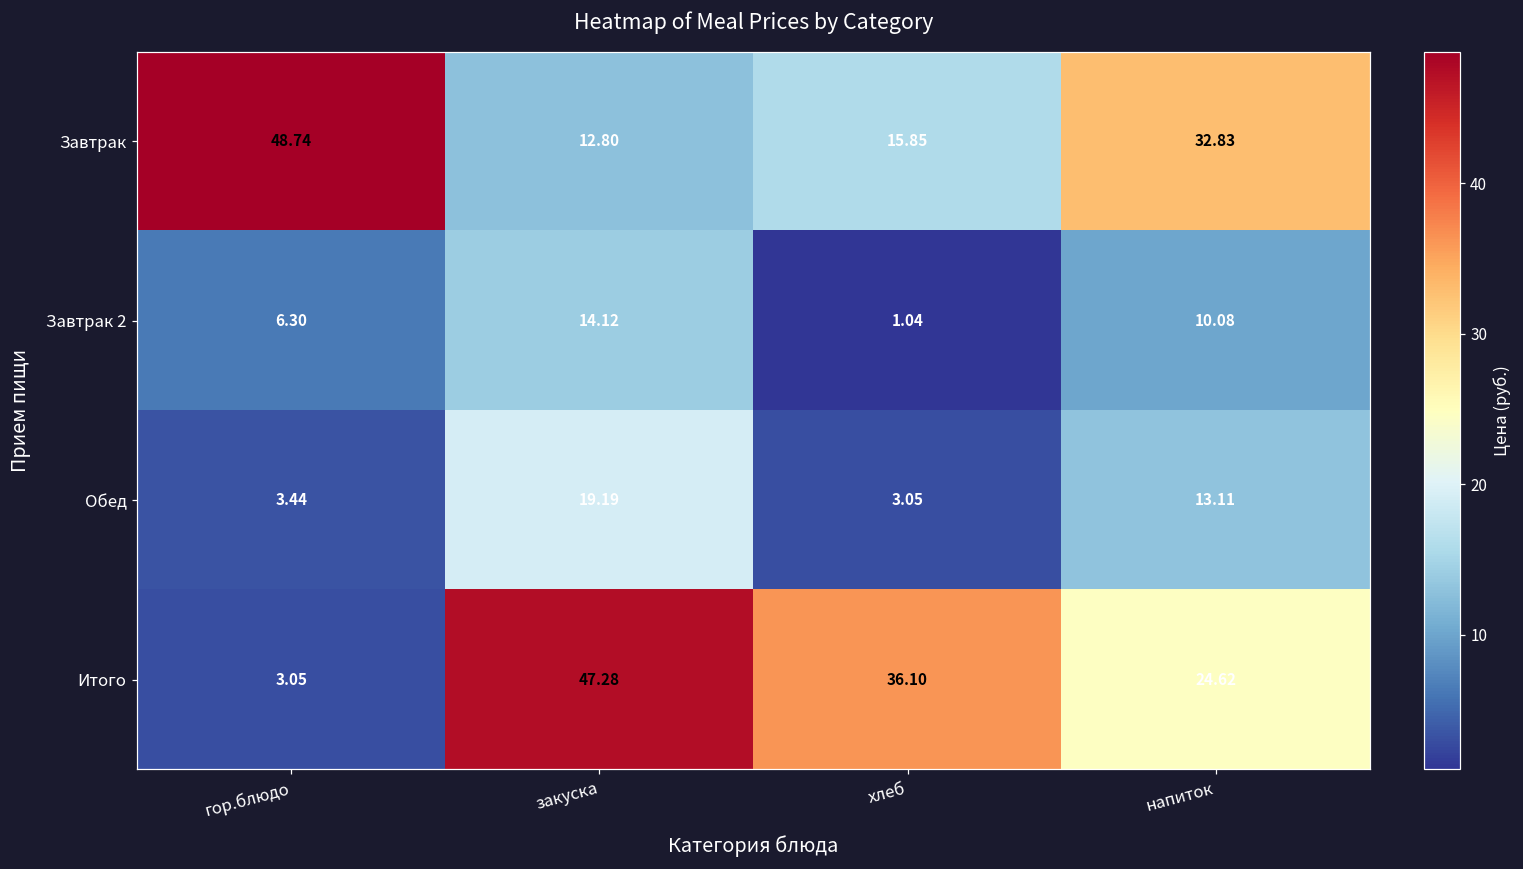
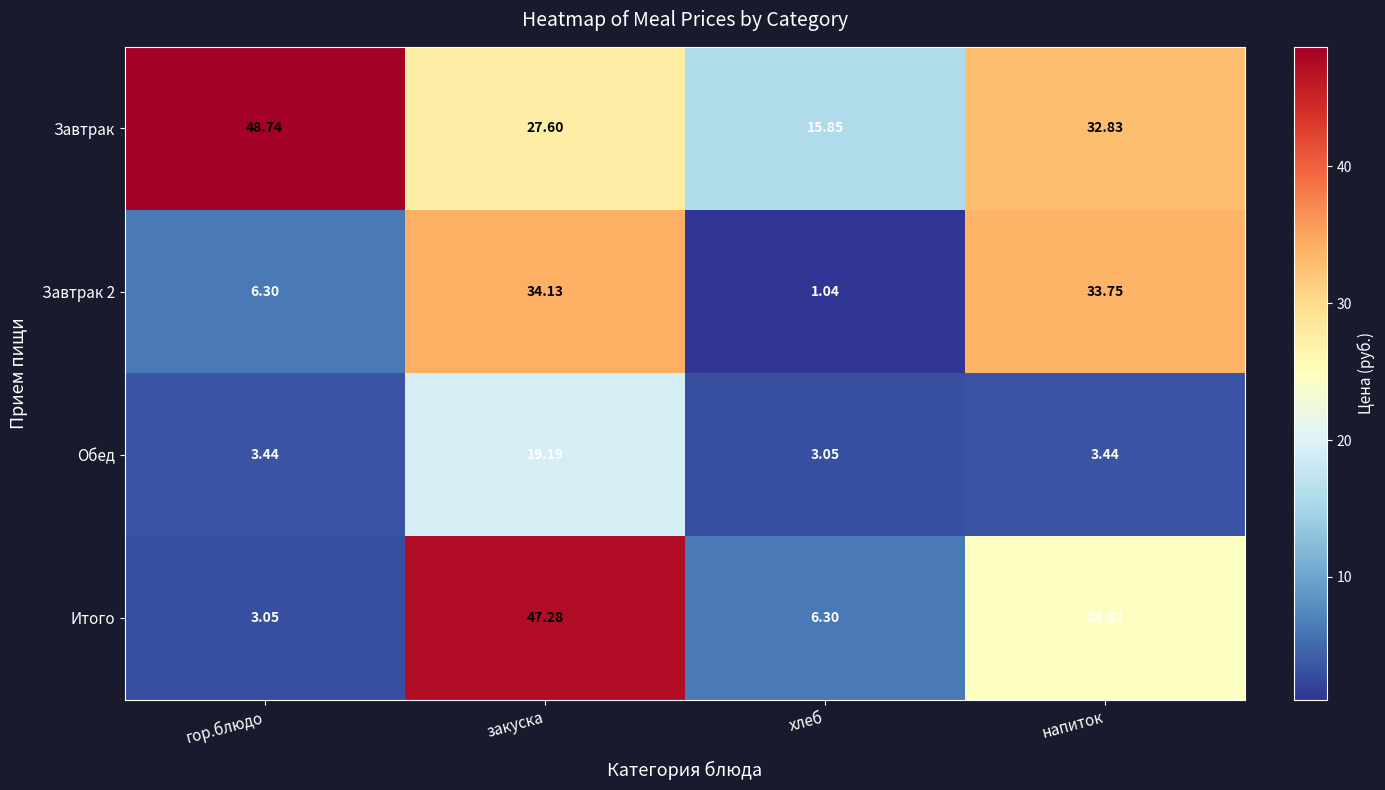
Завтрак, закуска: 12.80 -> 27.60
Завтрак 2, закуска: 14.12 -> 34.13
Завтрак 2, напиток: 10.08 -> 33.75
Обед, напиток: 13.11 -> 3.44
Итого, хлеб: 36.10 -> 6.30
